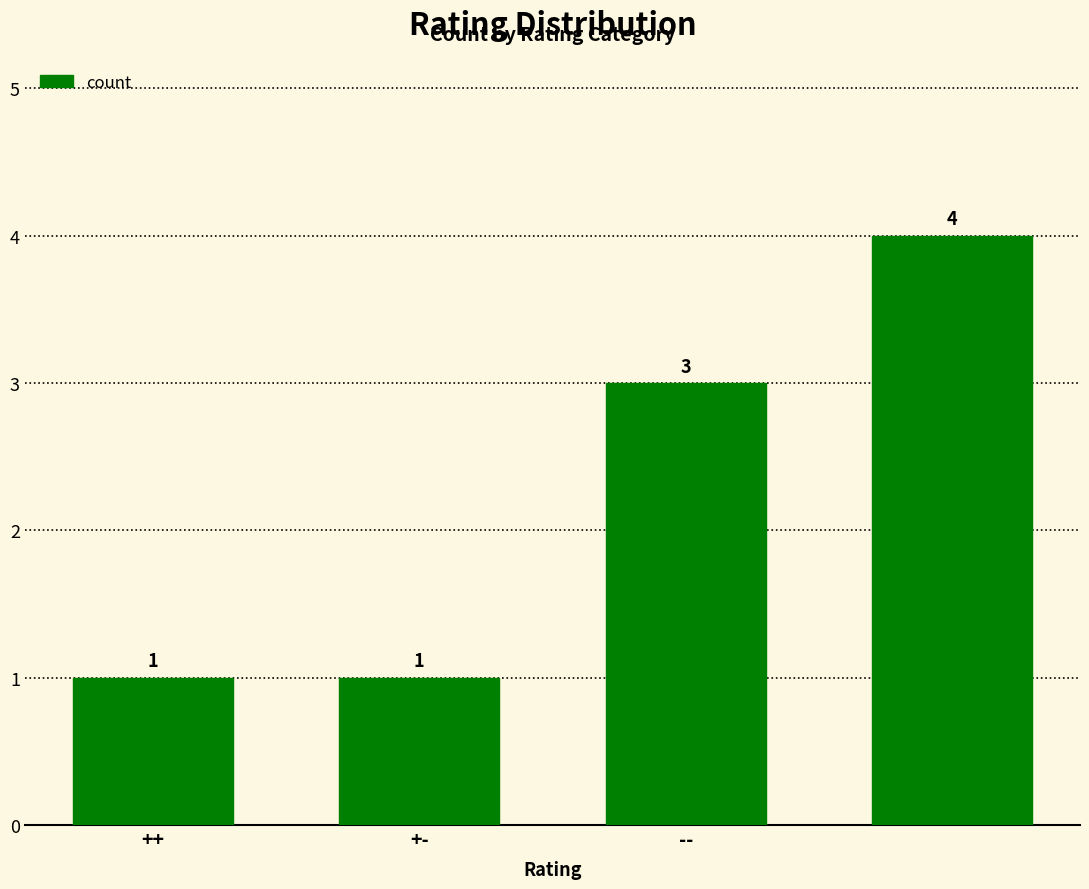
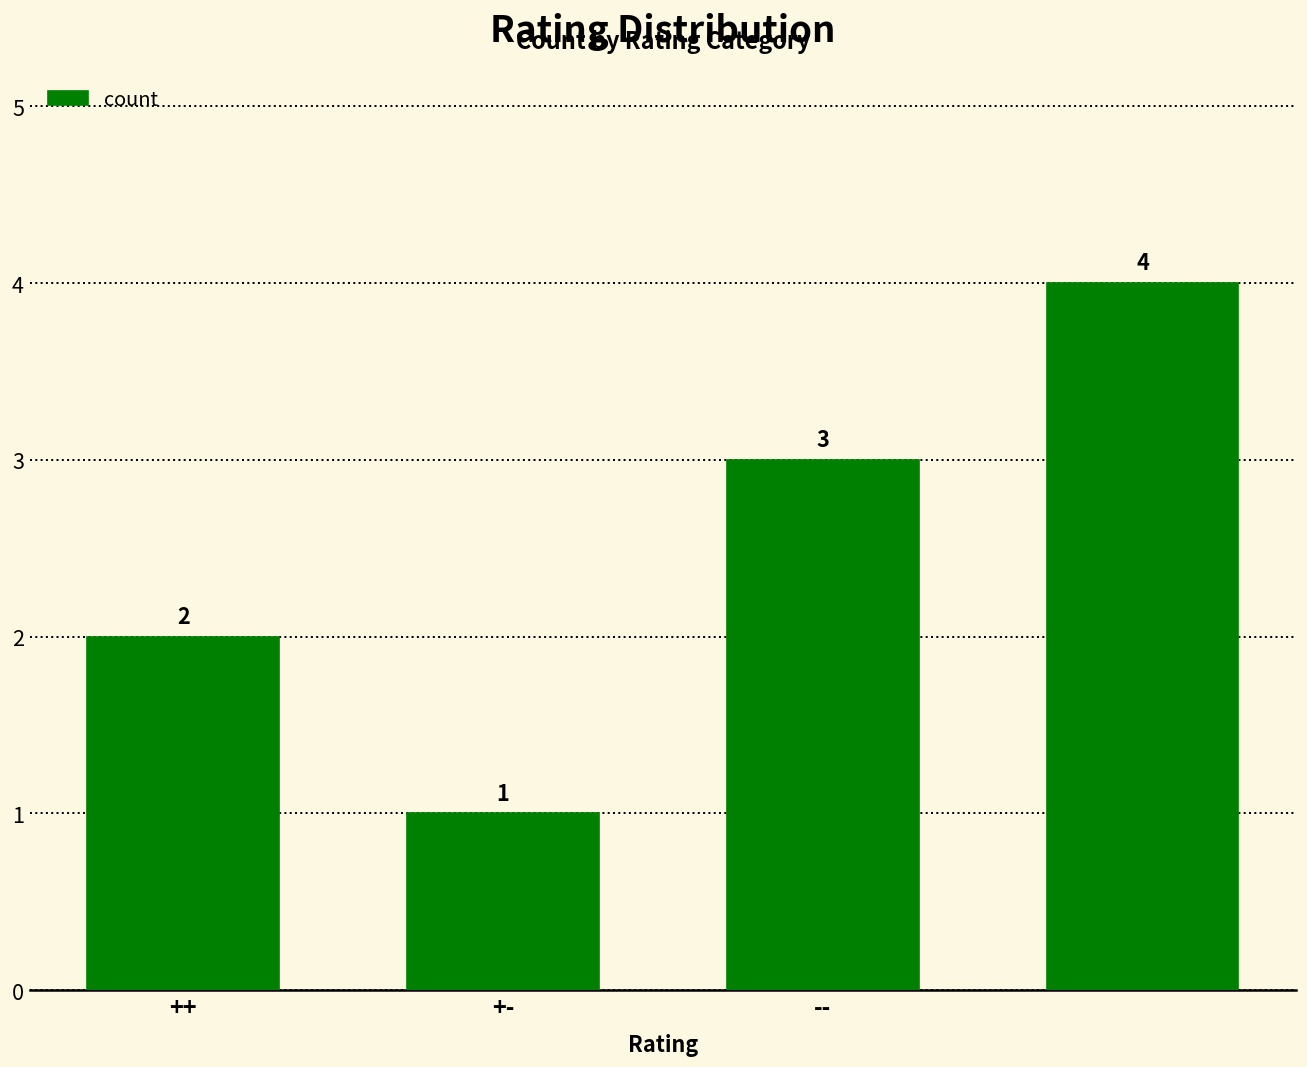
++: 1 -> 2
